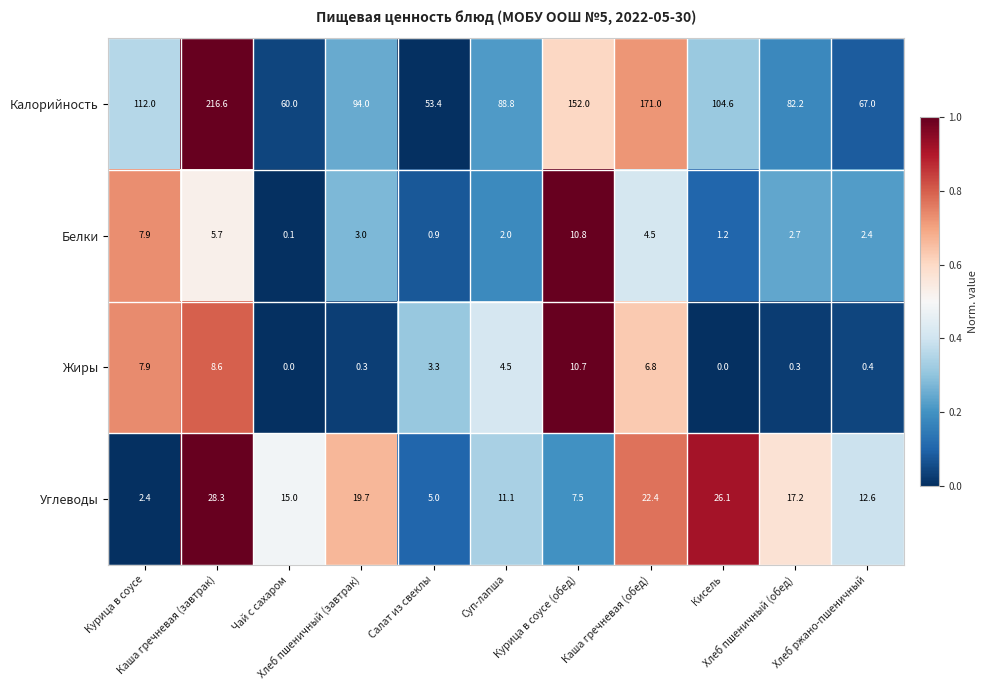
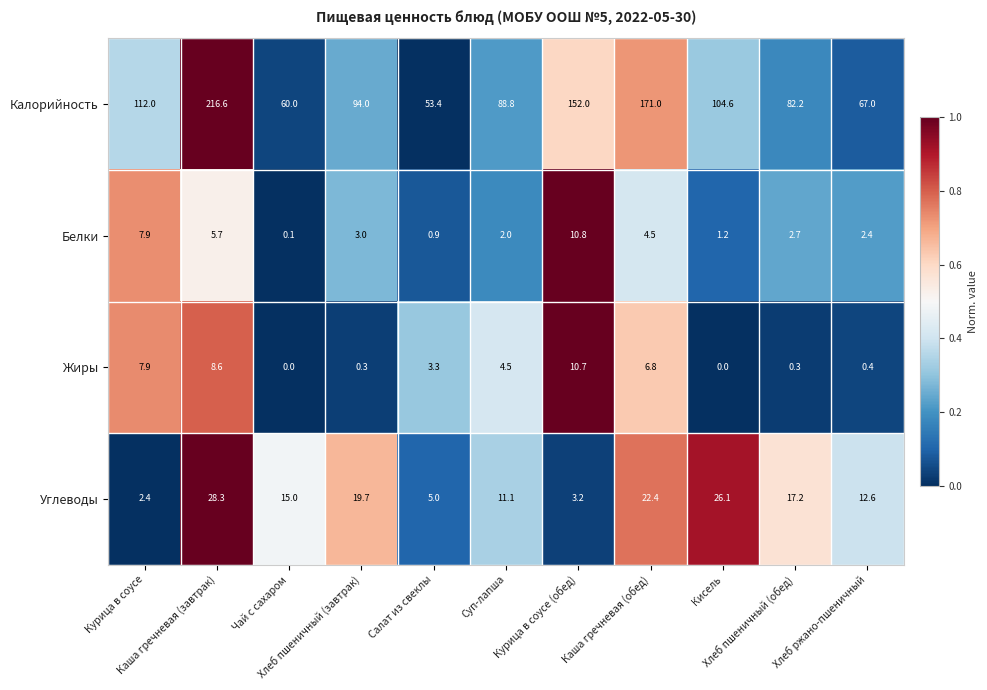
Углеводы, Курица в соусе (обед): 7.5 -> 3.2
